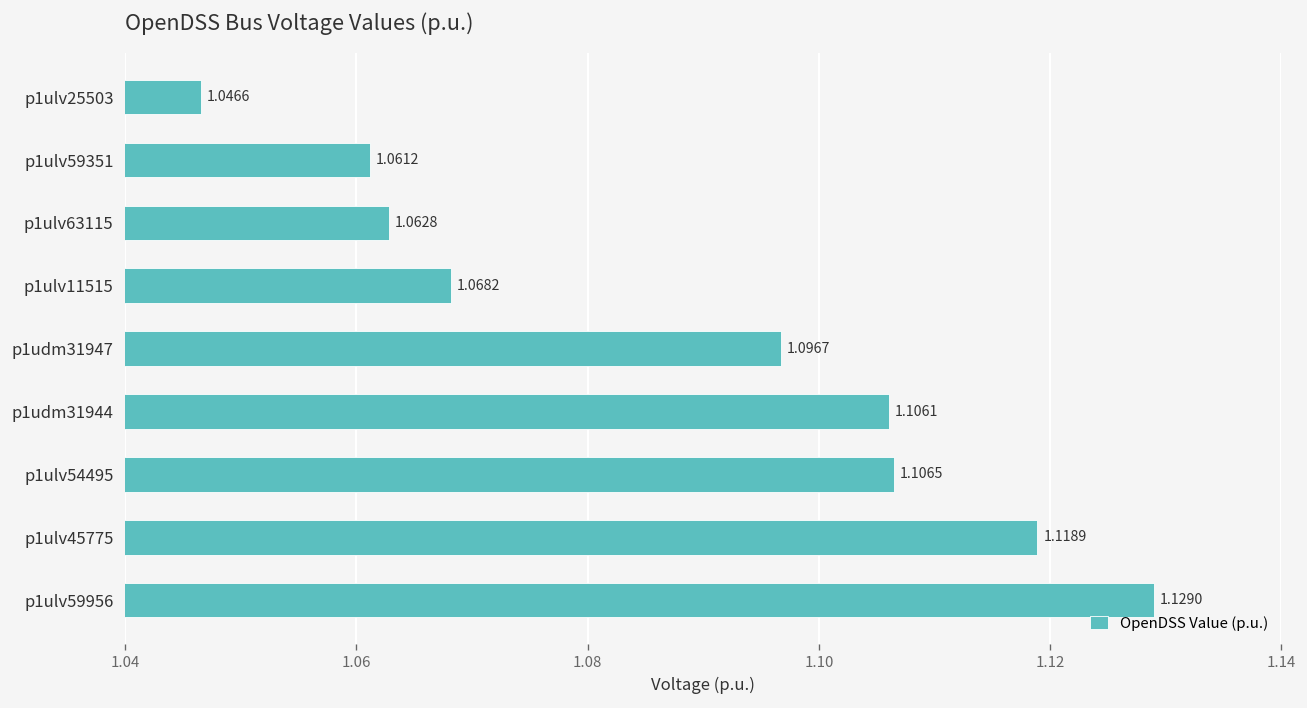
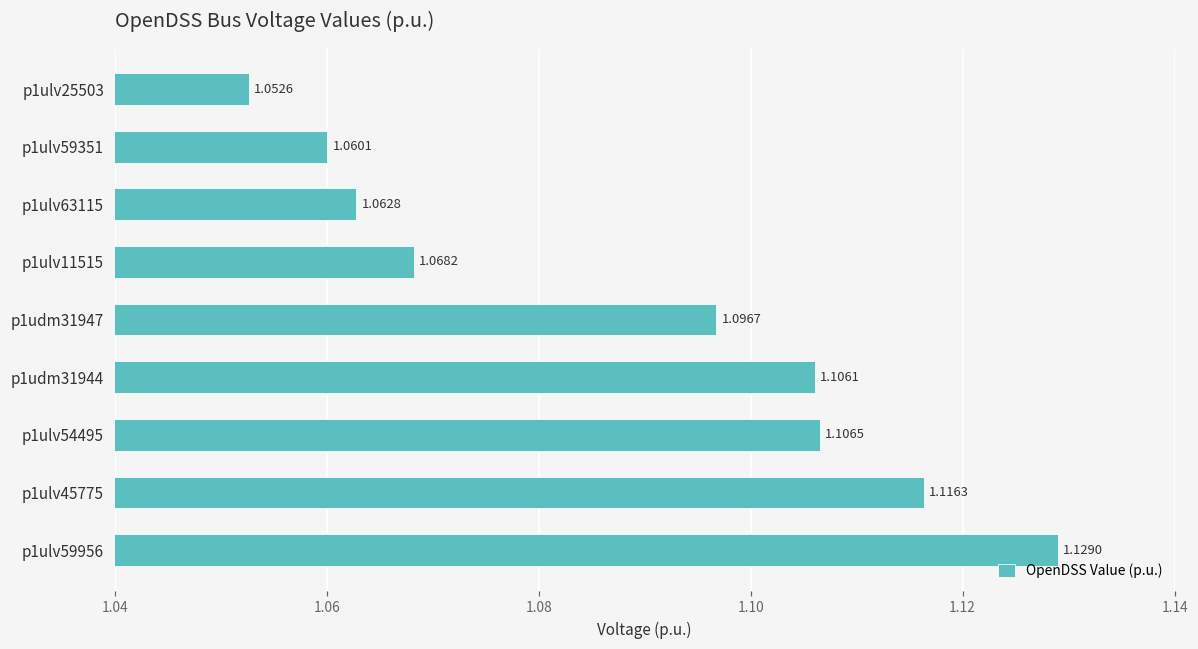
p1ulv25503: 1.0466 -> 1.0526
p1ulv59351: 1.0612 -> 1.0601
p1ulv45775: 1.1189 -> 1.1163
